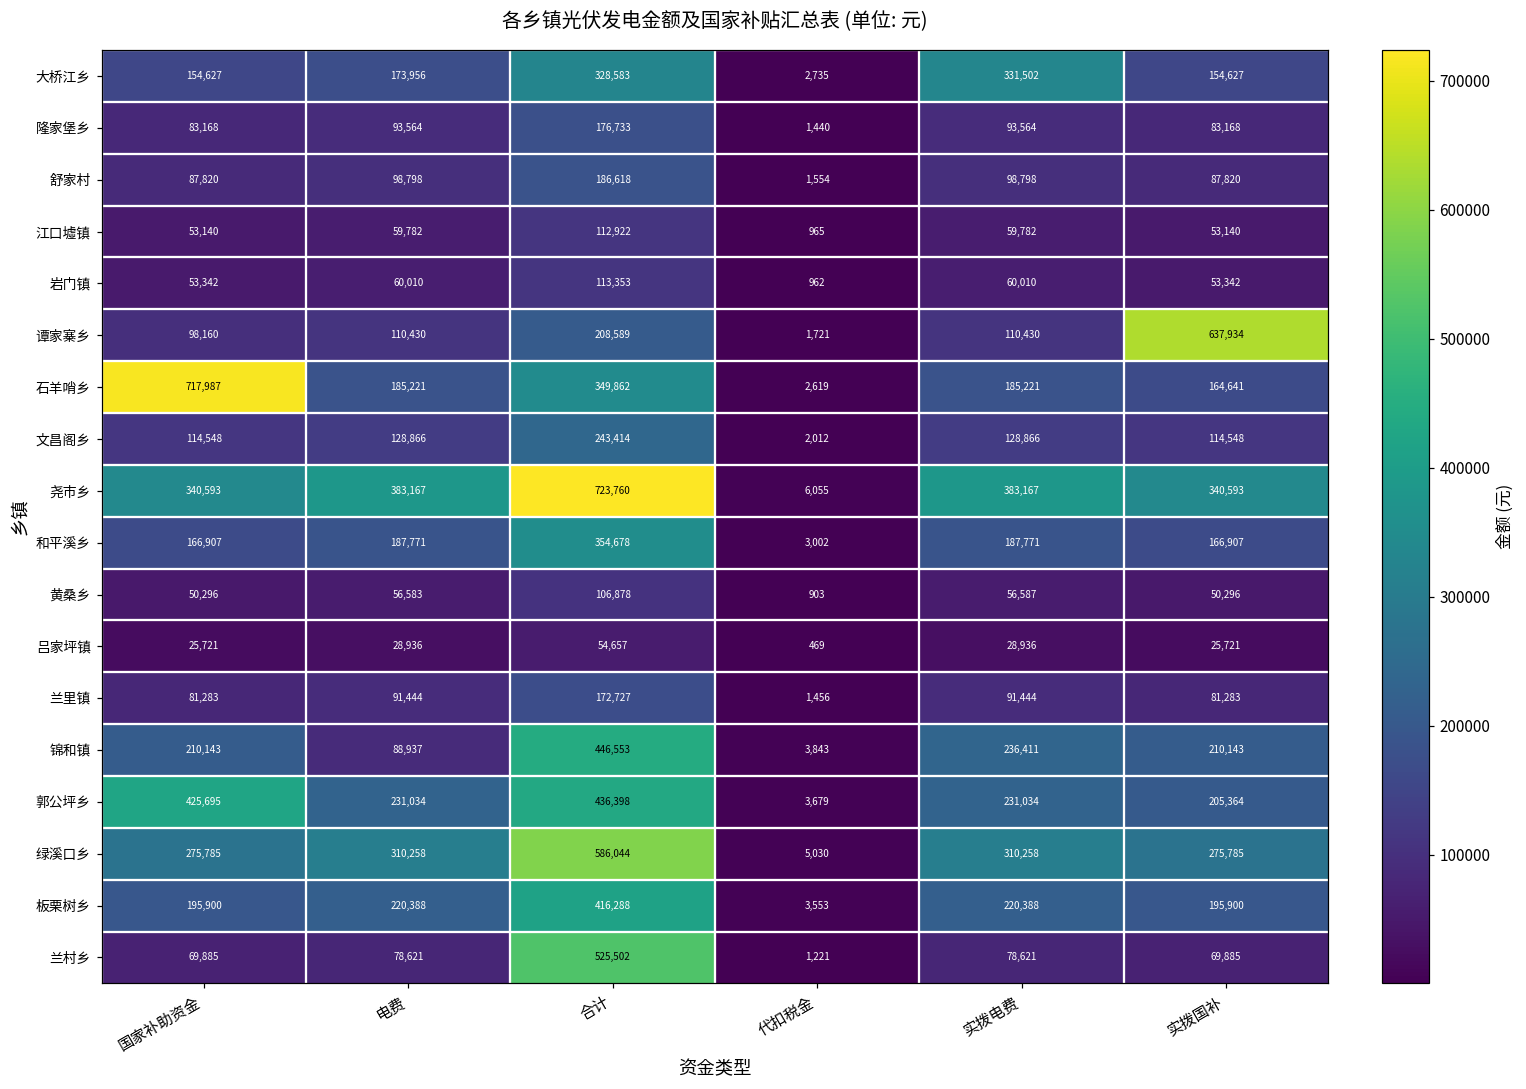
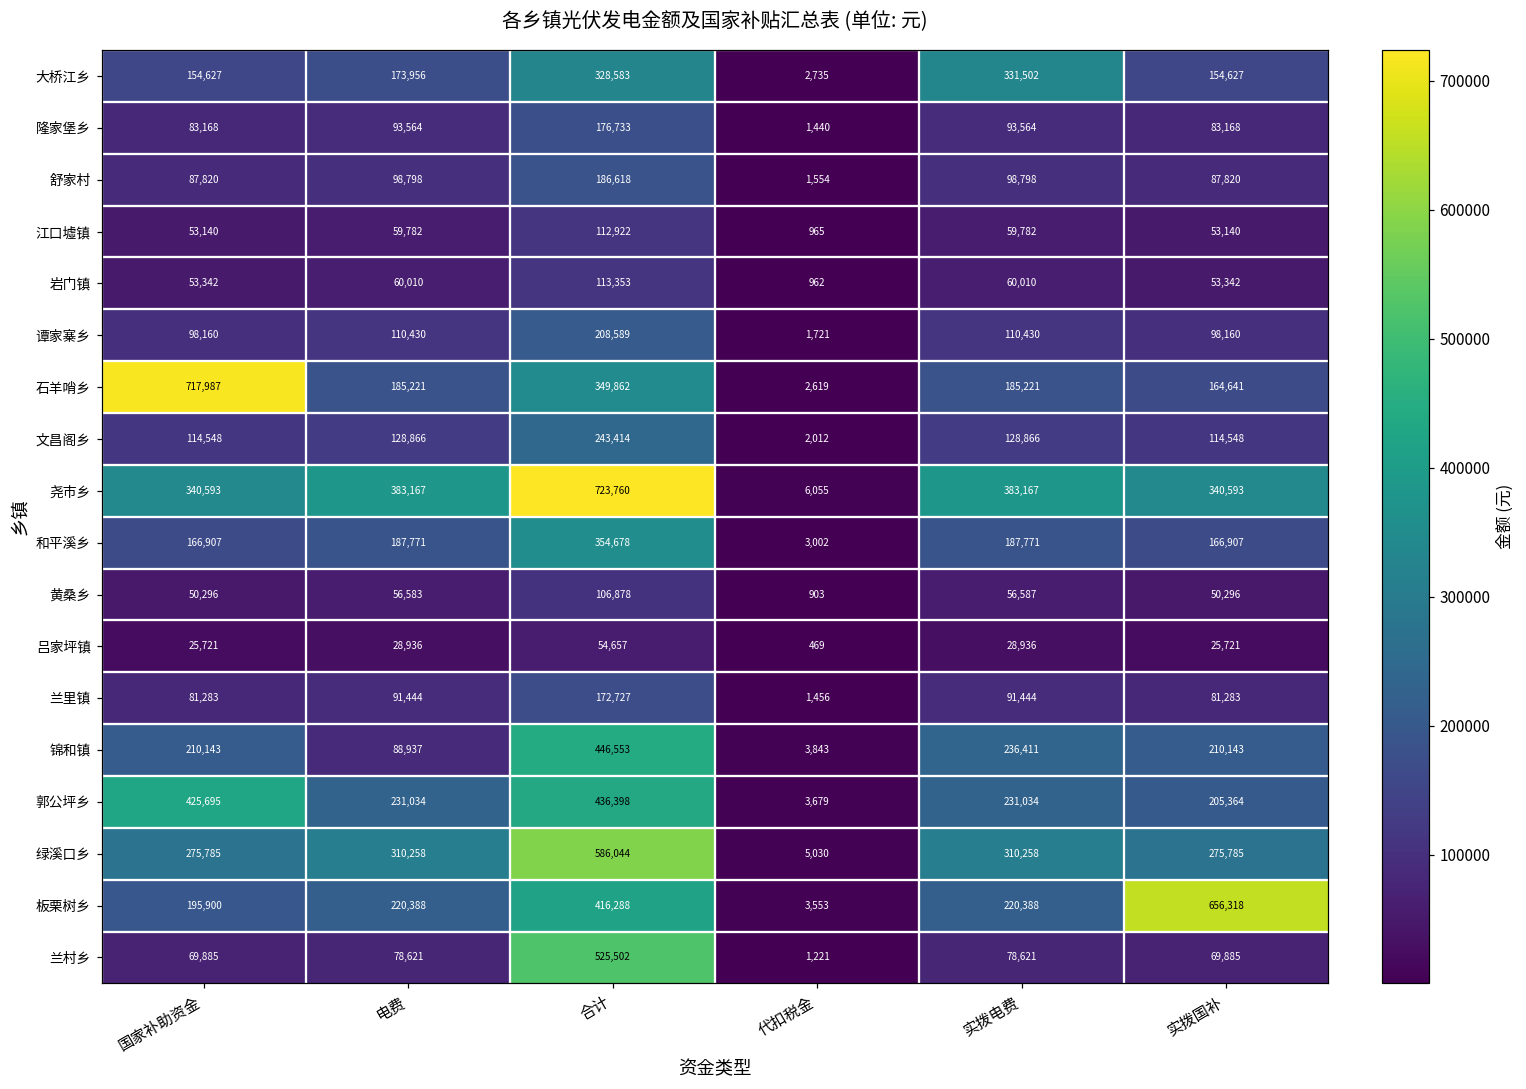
谭家寨乡, 实拨国补: 637,934 -> 98,160
板栗树乡, 实拨国补: 195,900 -> 656,318
